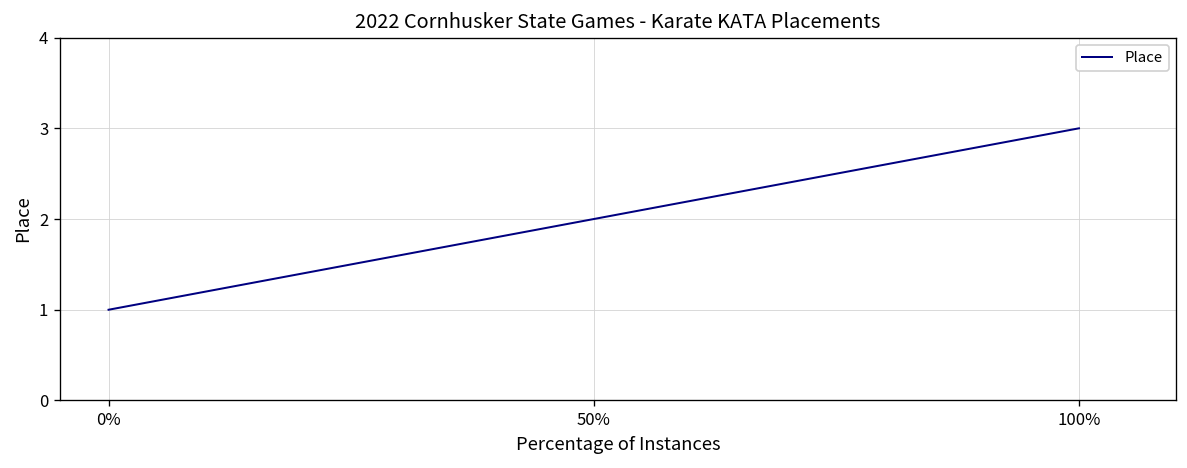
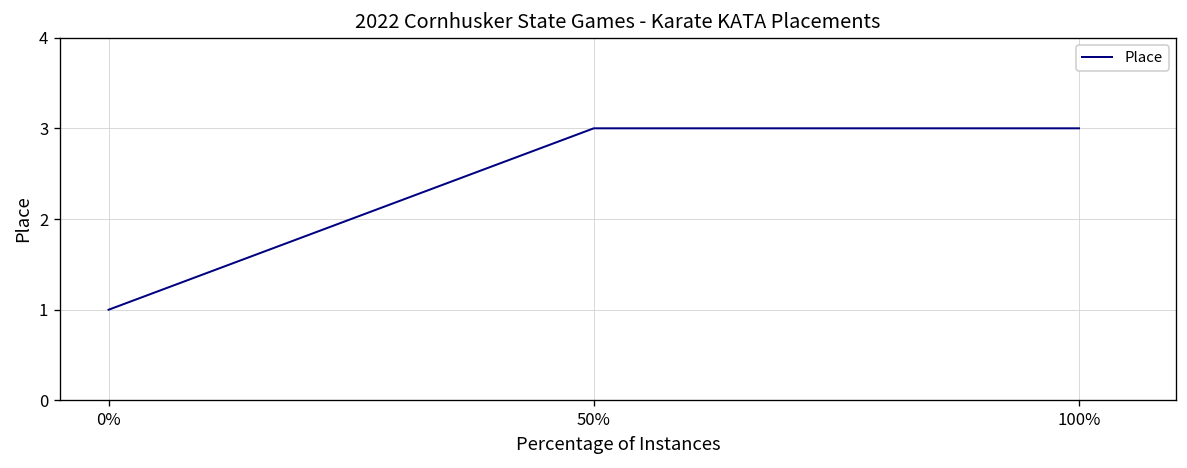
50%: 2 -> 3
